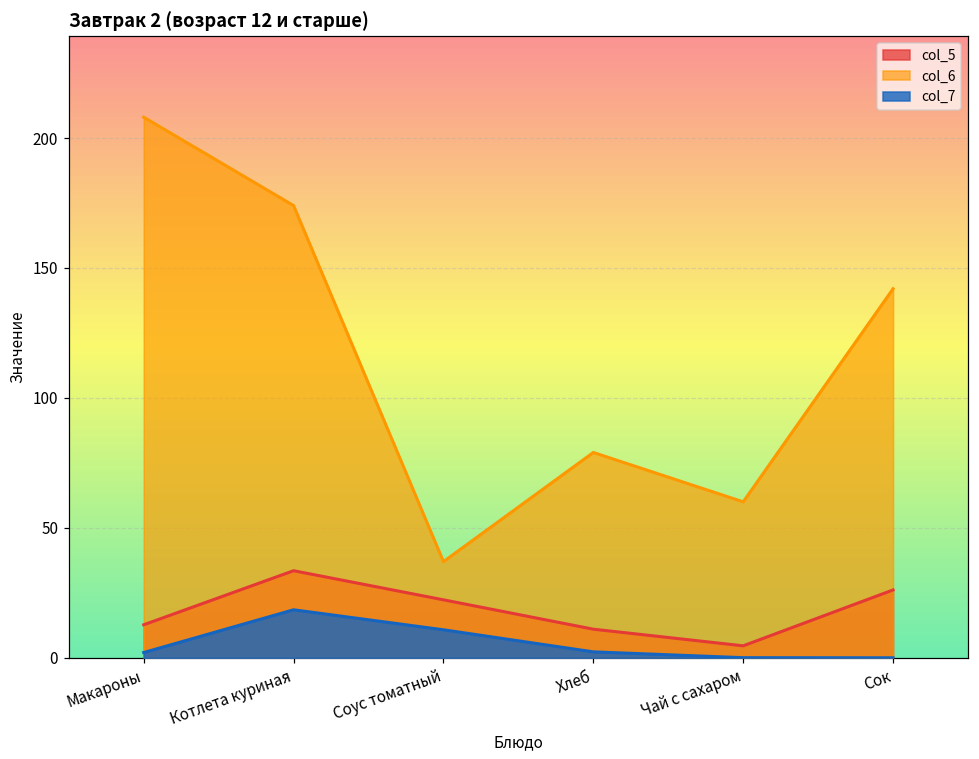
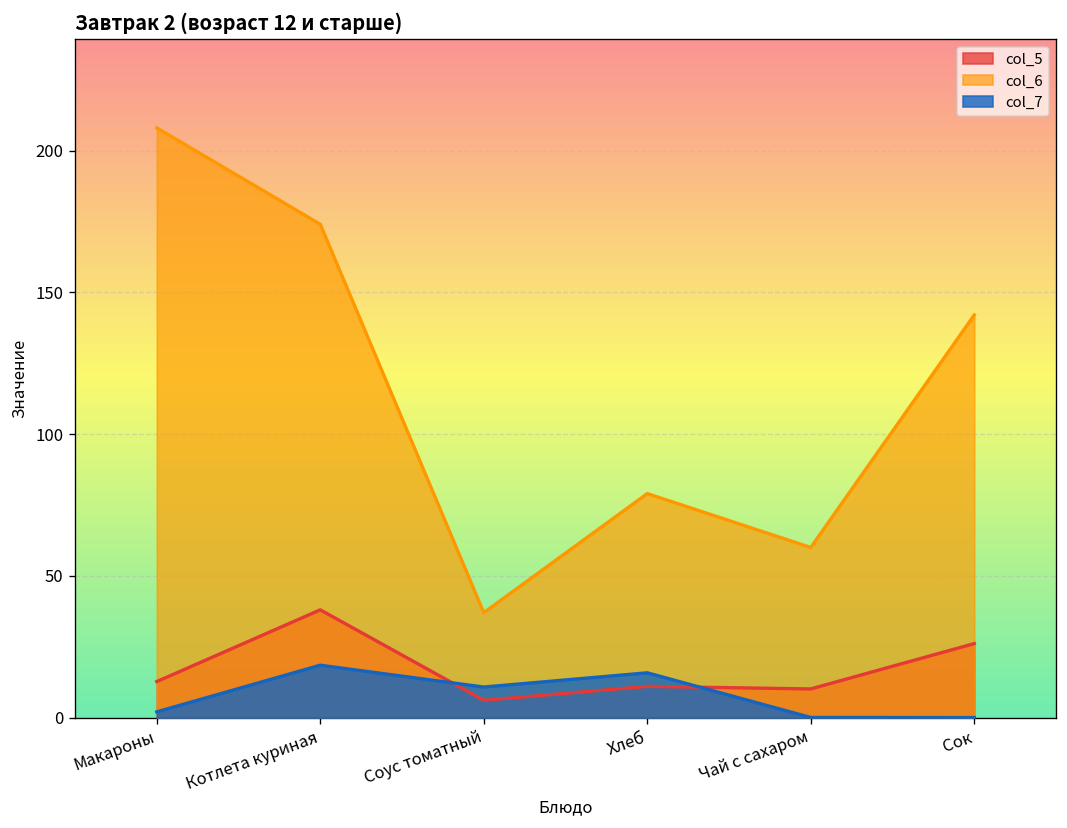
col_5, Котлета куриная: 34 -> 38
col_5, Соус томатный: 22 -> 6
col_7, Хлеб: 2 -> 16
col_5, Чай с сахаром: 5 -> 10
